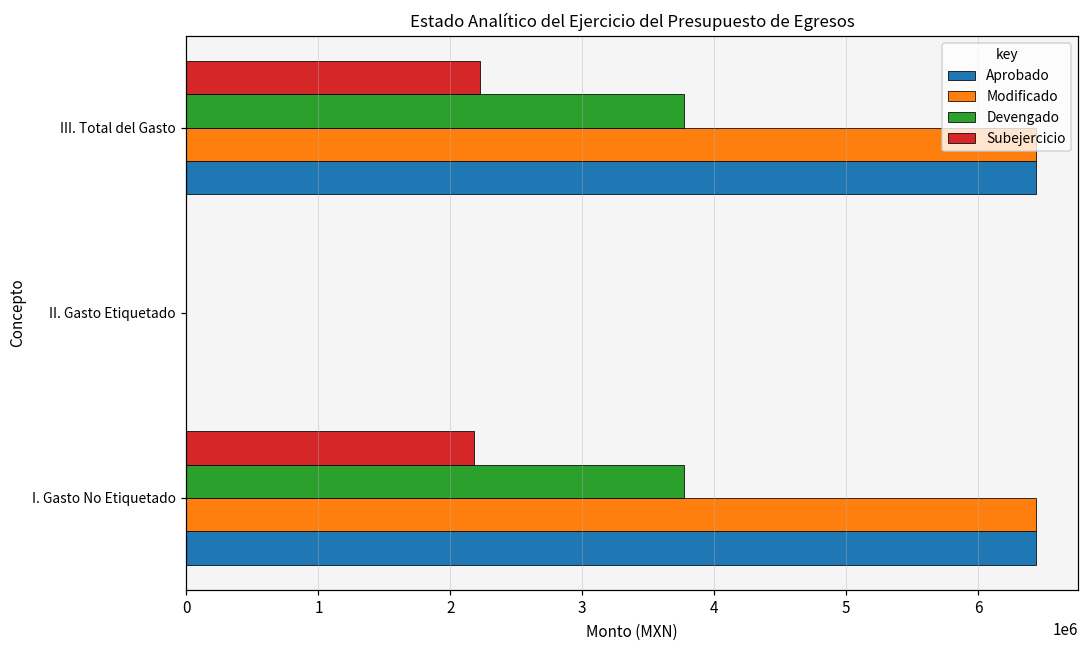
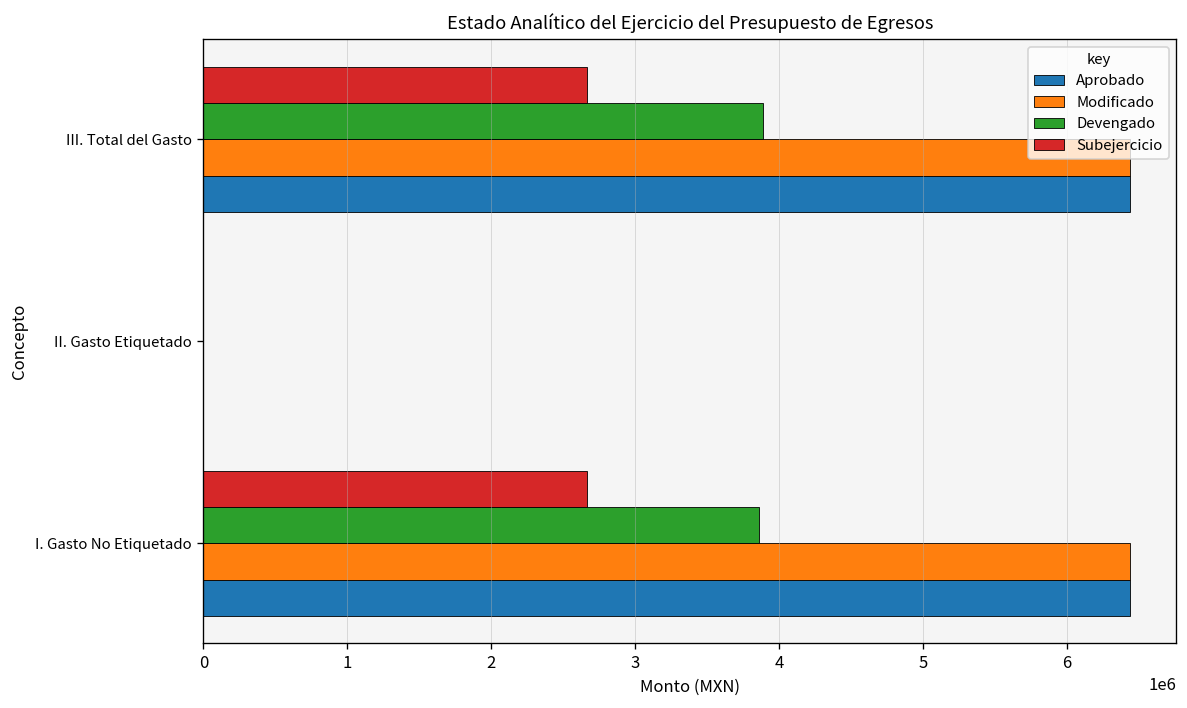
Subejercicio, III. Total del Gasto: 2230000 -> 2660000
Devengado, III. Total del Gasto: 3770000 -> 3890000
Subejercicio, I. Gasto No Etiquetado: 2180000 -> 2660000
Devengado, I. Gasto No Etiquetado: 3770000 -> 3860000
